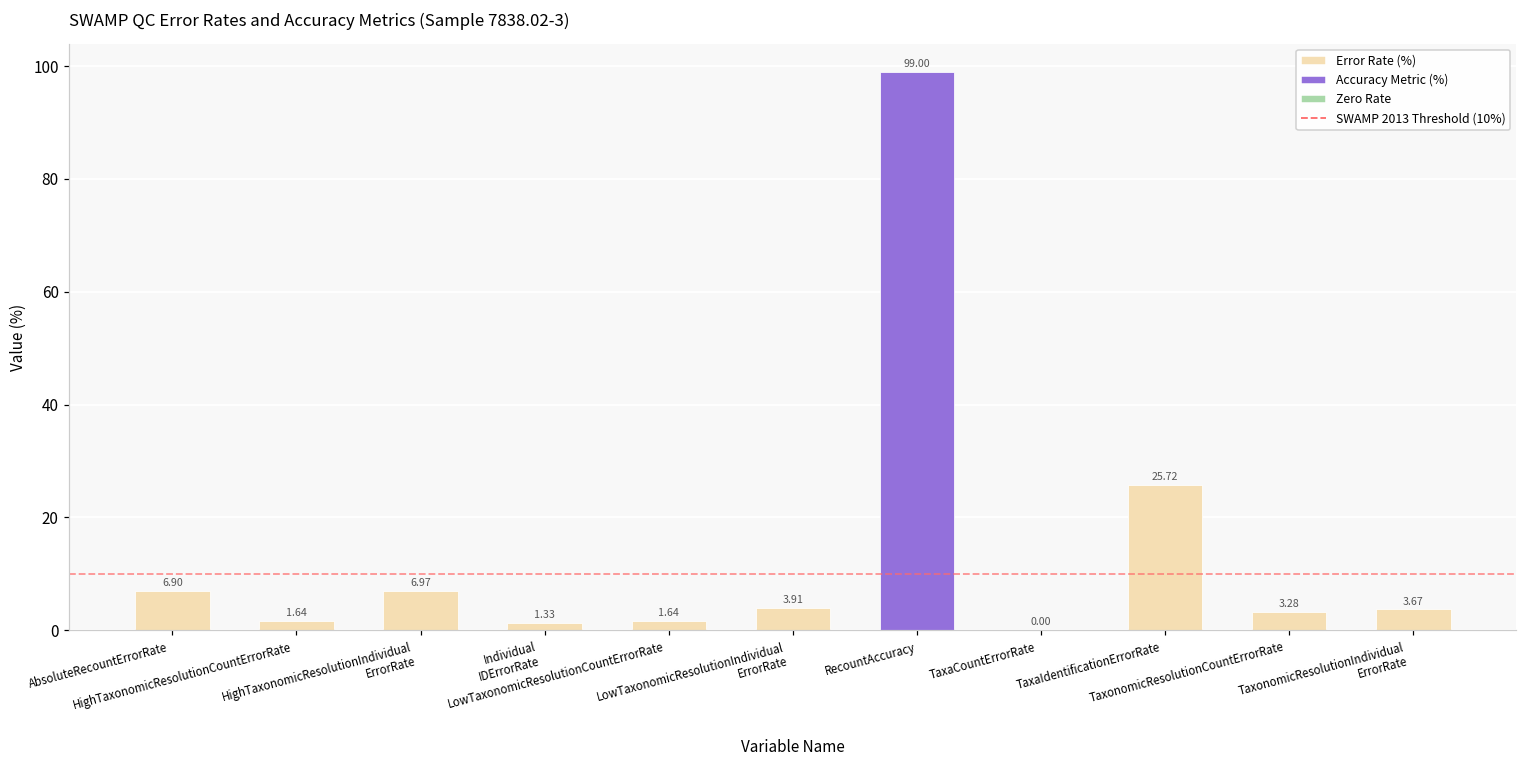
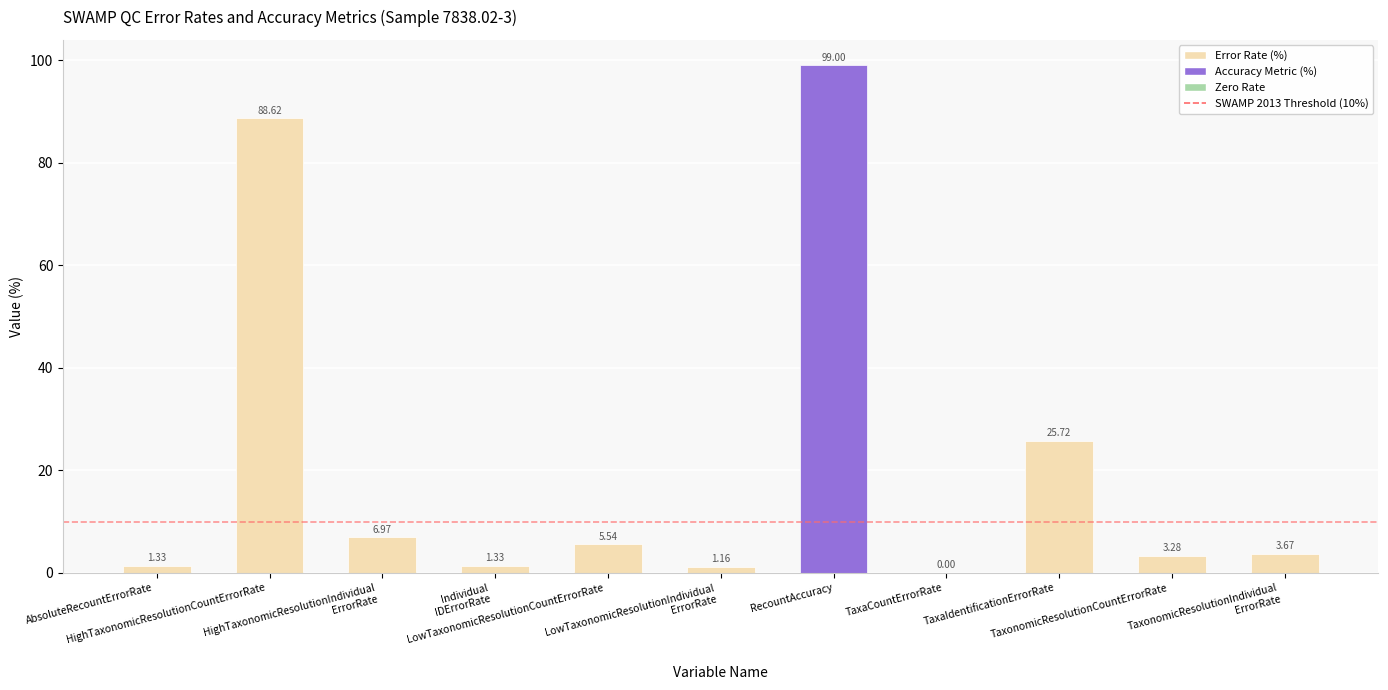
AbsoluteRecountErrorRate: 6.90 -> 1.33
HighTaxonomicResolutionCountErrorRate: 1.64 -> 88.62
LowTaxonomicResolutionCountErrorRate: 1.64 -> 5.54
LowTaxonomicResolutionIndividual ErrorRate: 3.91 -> 1.16
